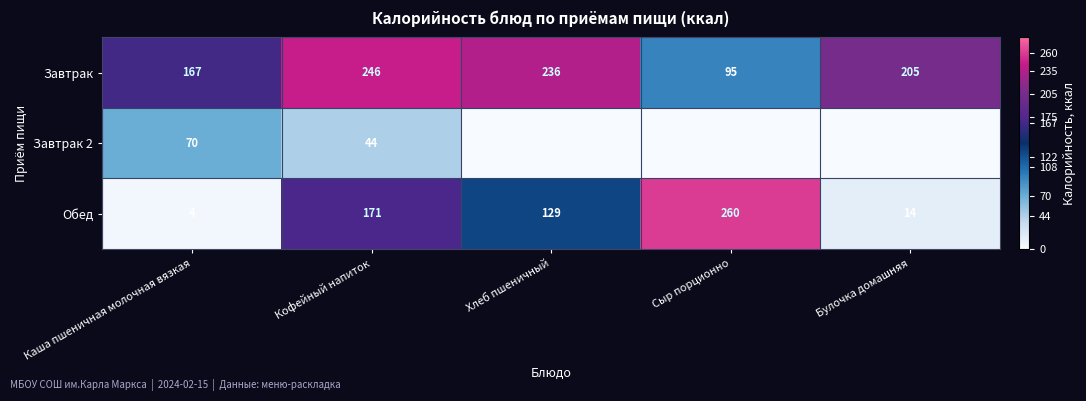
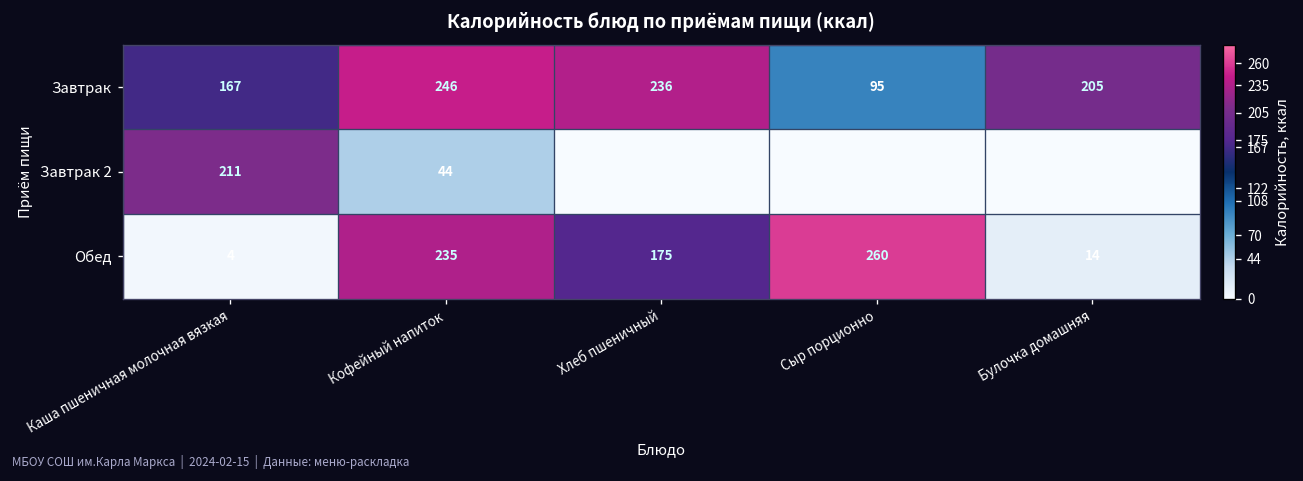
Завтрак 2, Каша пшеничная молочная вязкая: 70 -> 211
Обед, Кофейный напиток: 171 -> 235
Обед, Хлеб пшеничный: 129 -> 175
